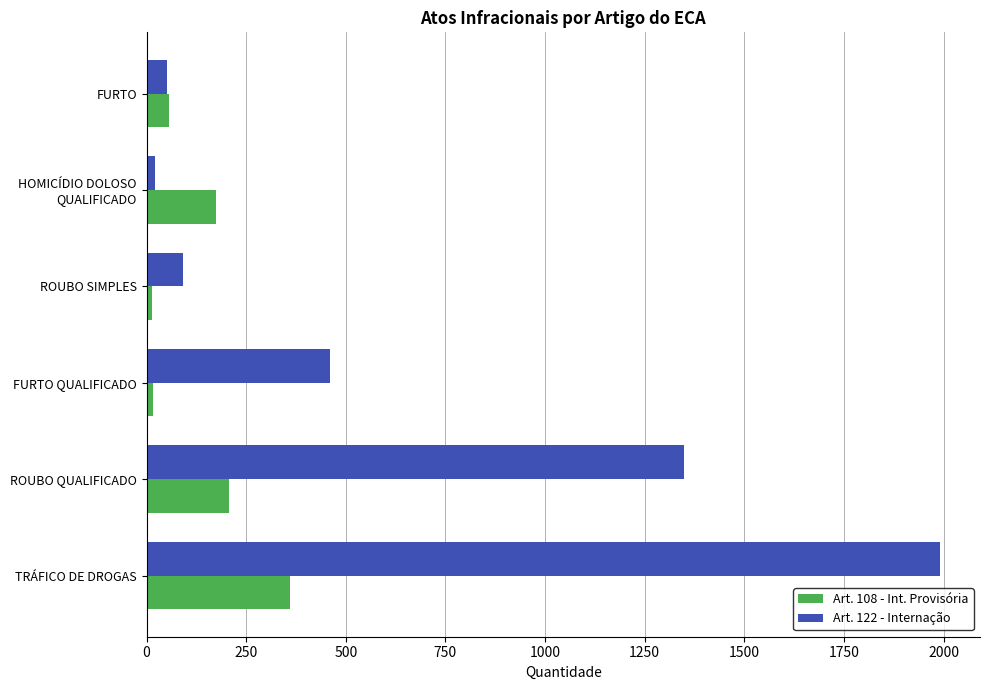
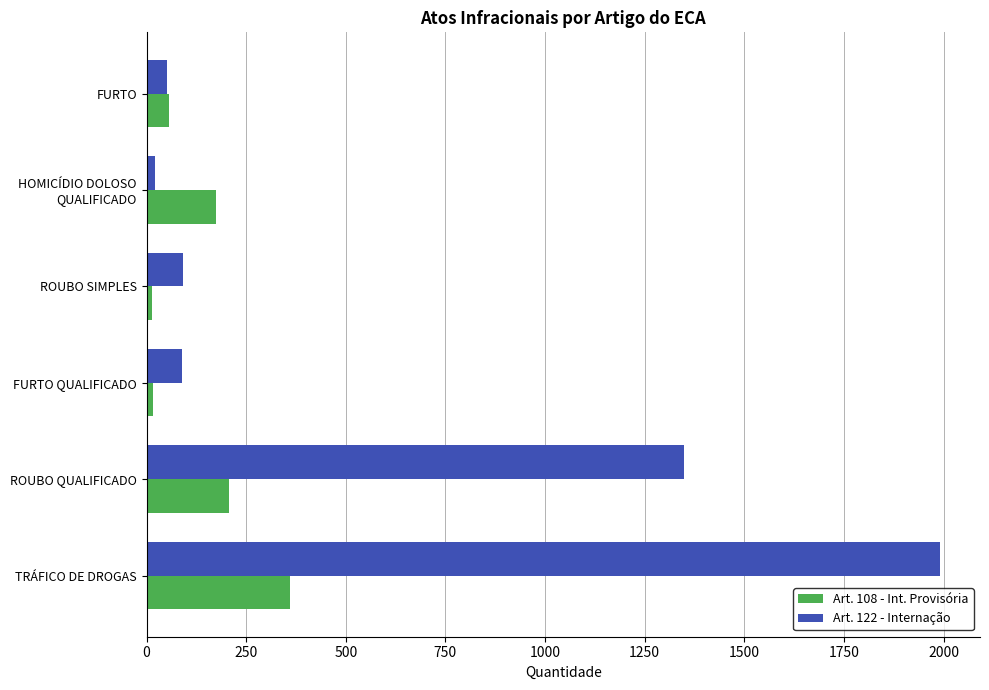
Art. 122 - Internação, FURTO QUALIFICADO: 460 -> 90
